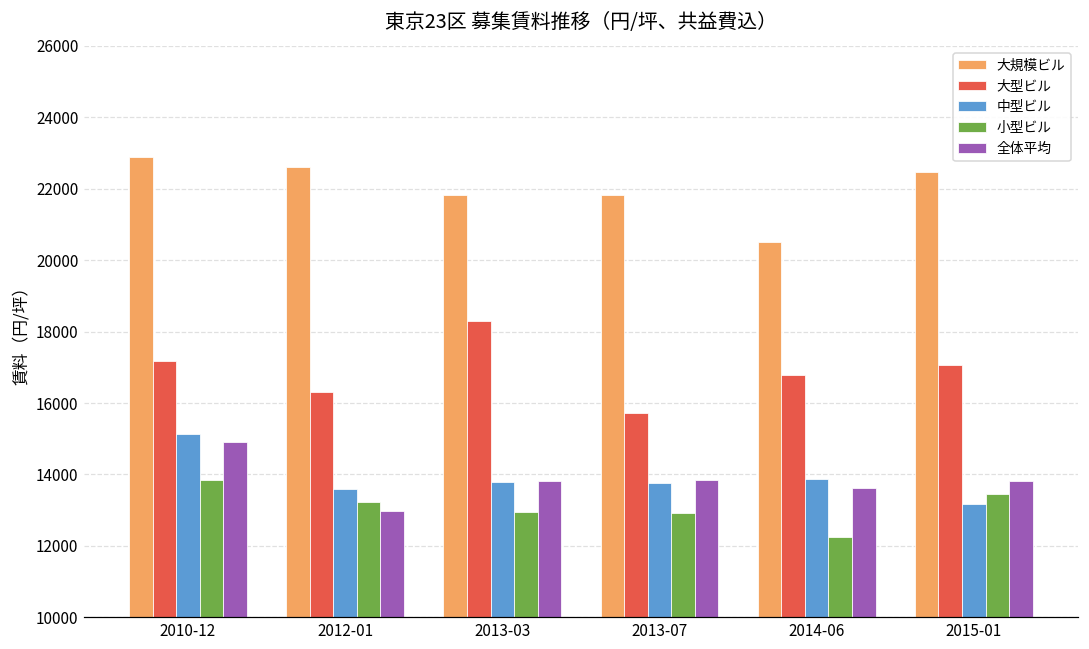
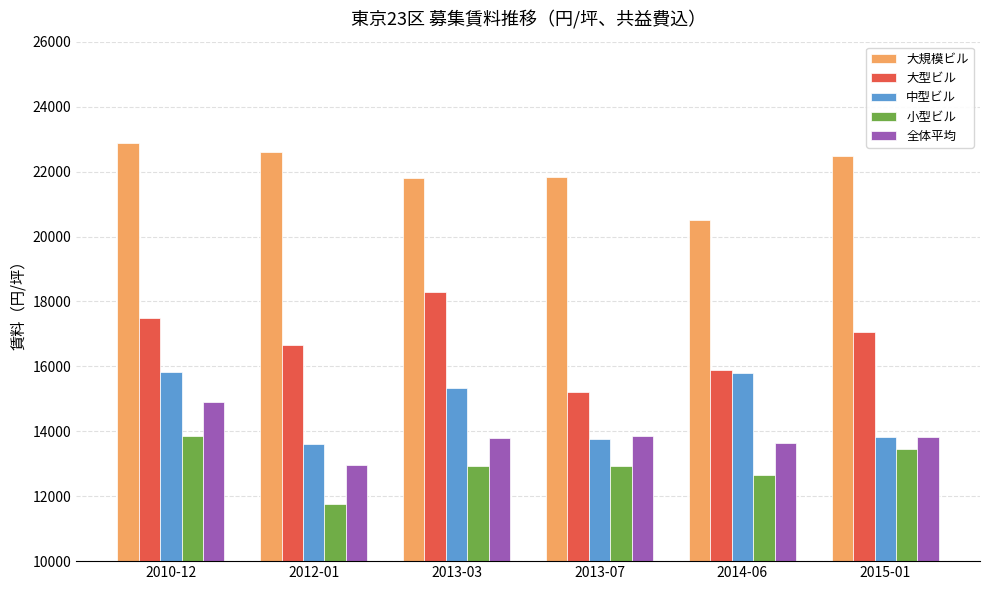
大型ビル, 2010-12: 17200 -> 17500
中型ビル, 2010-12: 15100 -> 15800
大型ビル, 2012-01: 16300 -> 16700
小型ビル, 2012-01: 13200 -> 11800
中型ビル, 2013-03: 13800 -> 15300
大型ビル, 2013-07: 15700 -> 15200
大型ビル, 2014-06: 16800 -> 15900
中型ビル, 2014-06: 13900 -> 15800
小型ビル, 2014-06: 12300 -> 12600
中型ビル, 2015-01: 13200 -> 13800
